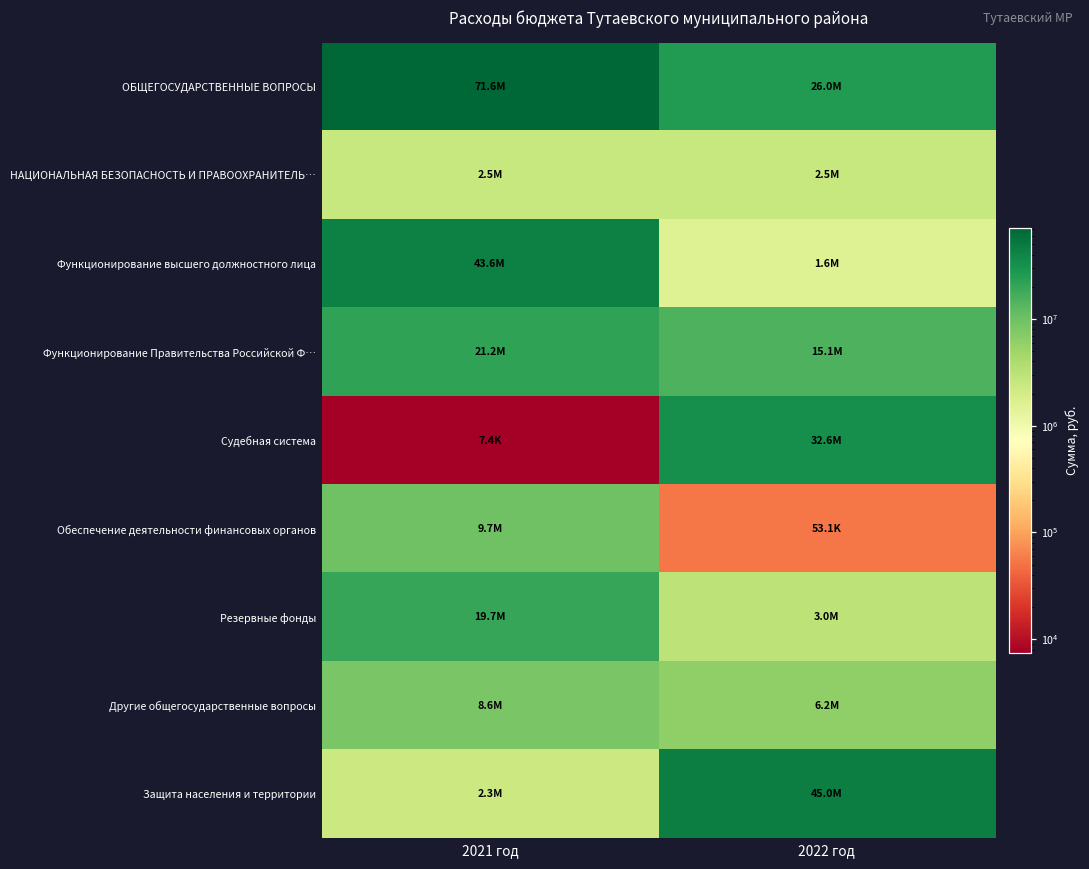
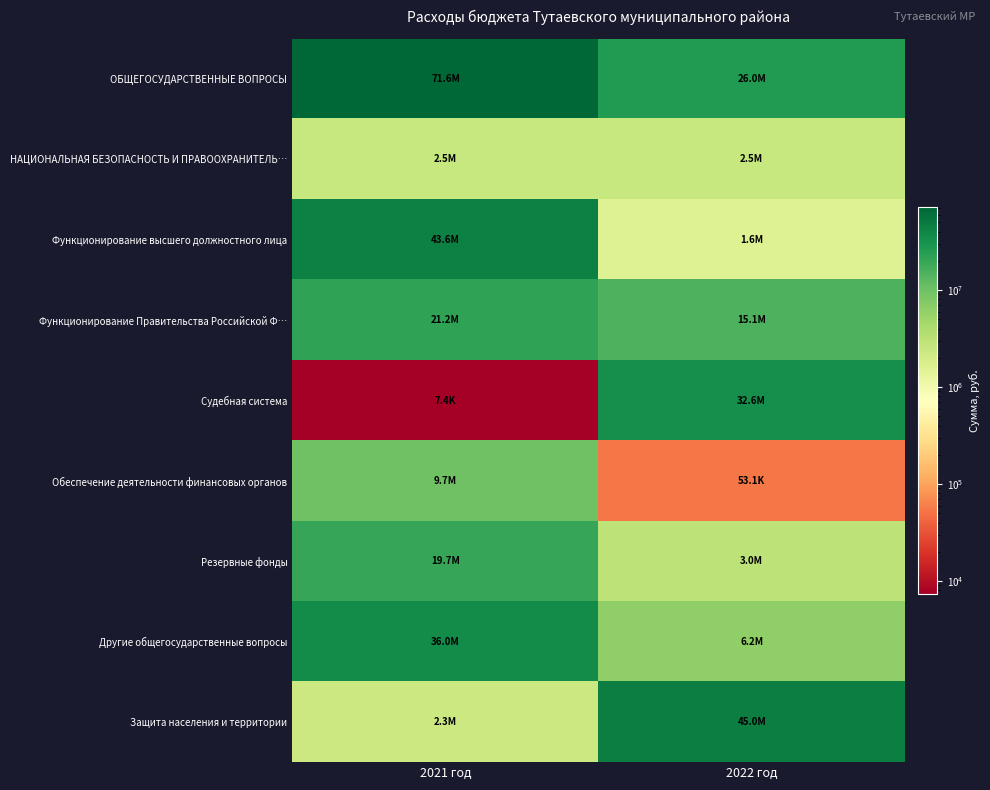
Другие общегосударственные вопросы, 2021 год: 8.6M -> 36.0M
